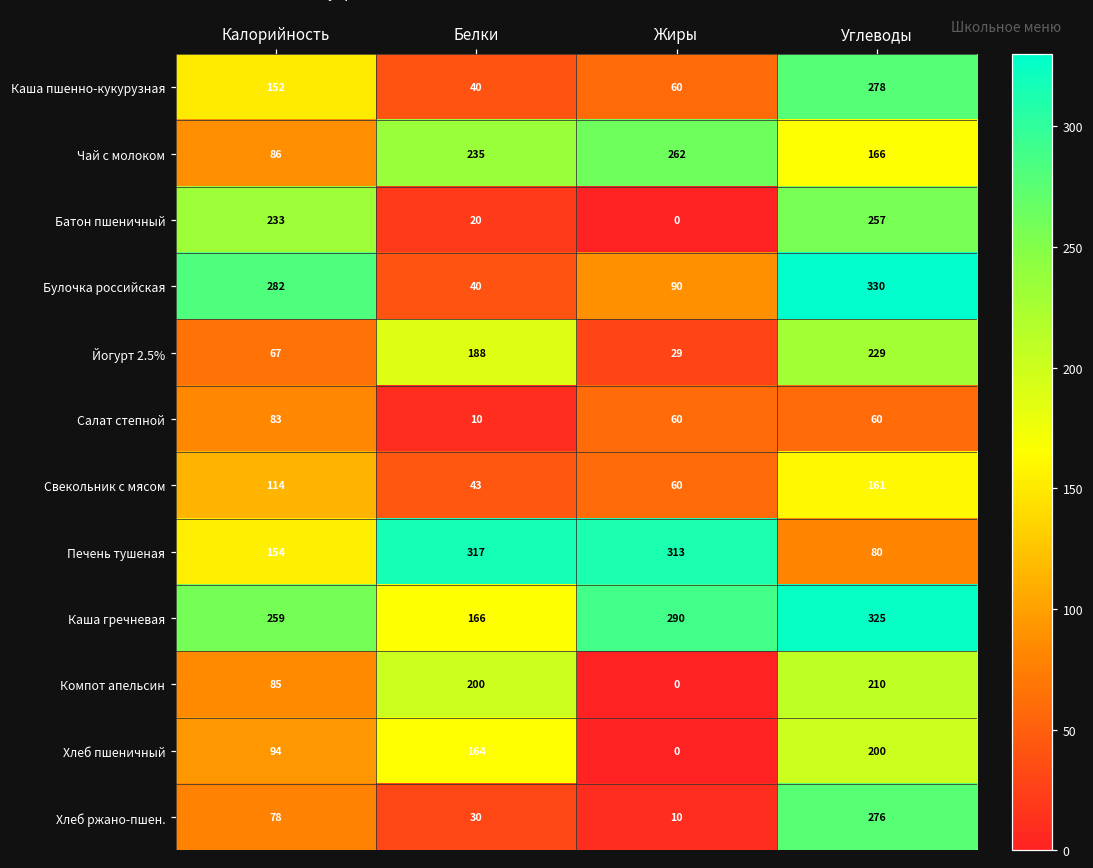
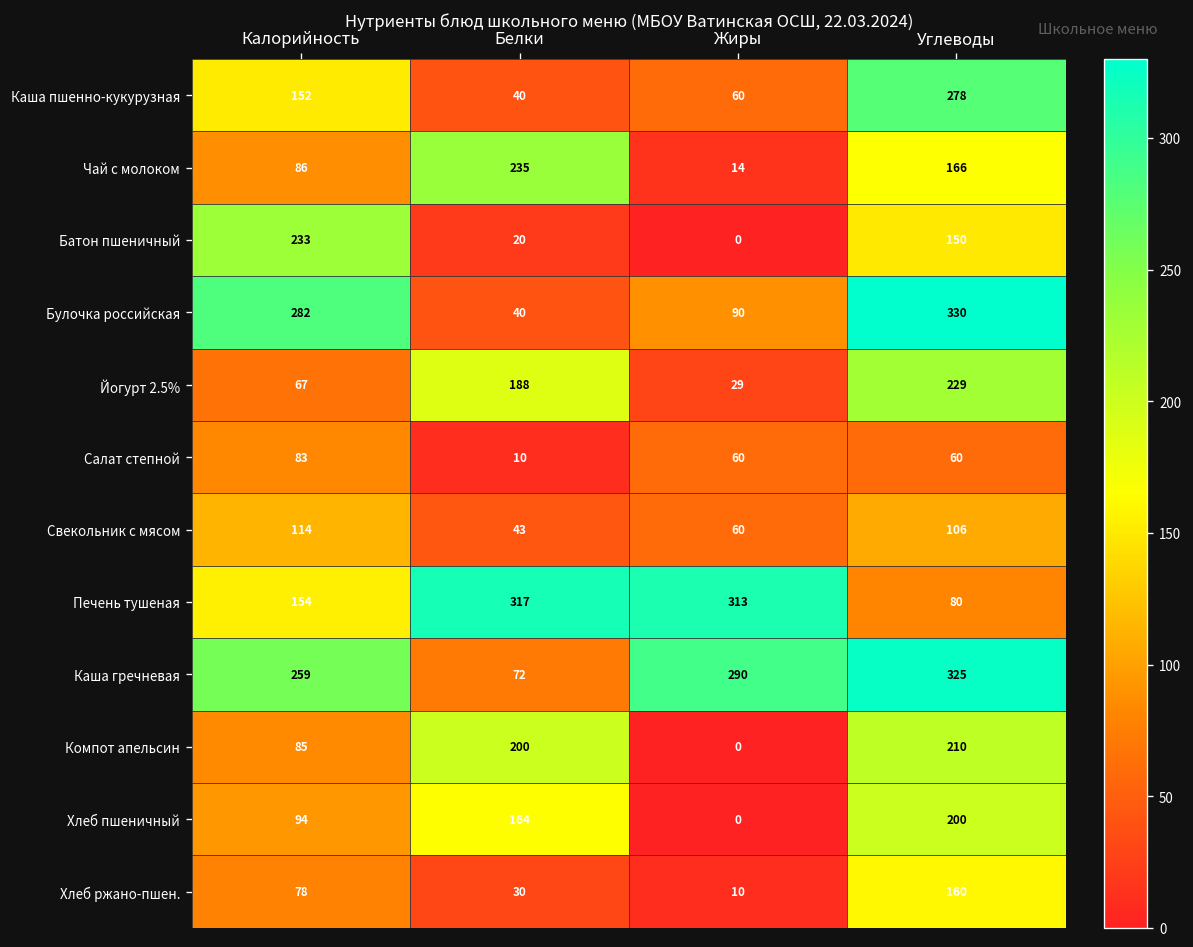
Чай с молоком, Жиры: 262 -> 14
Батон пшеничный, Углеводы: 257 -> 150
Свекольник с мясом, Углеводы: 161 -> 106
Каша гречневая, Белки: 166 -> 72
Хлеб ржано-пшен., Углеводы: 276 -> 160
